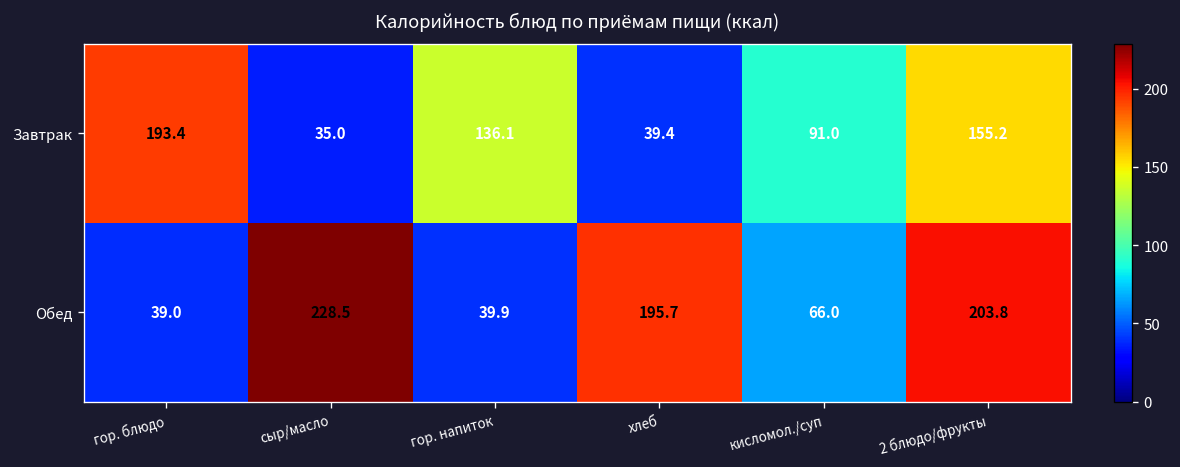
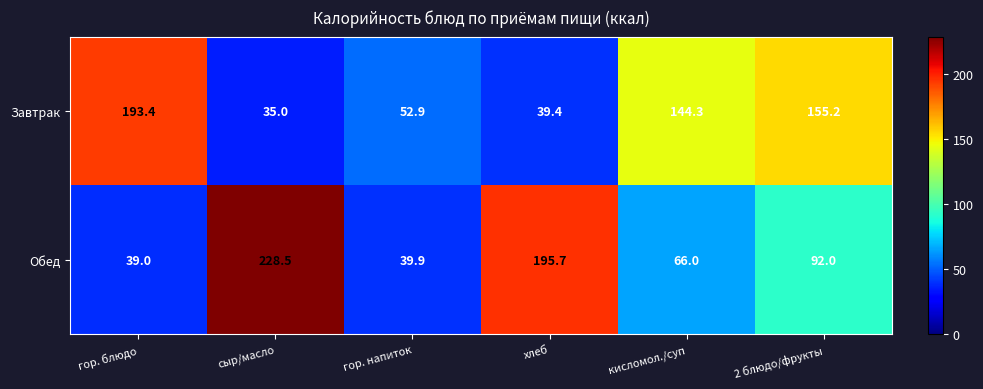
Завтрак, гор. напиток: 136.1 -> 52.9
Завтрак, кисломол./суп: 91.0 -> 144.3
Обед, 2 блюдо/фрукты: 203.8 -> 92.0
